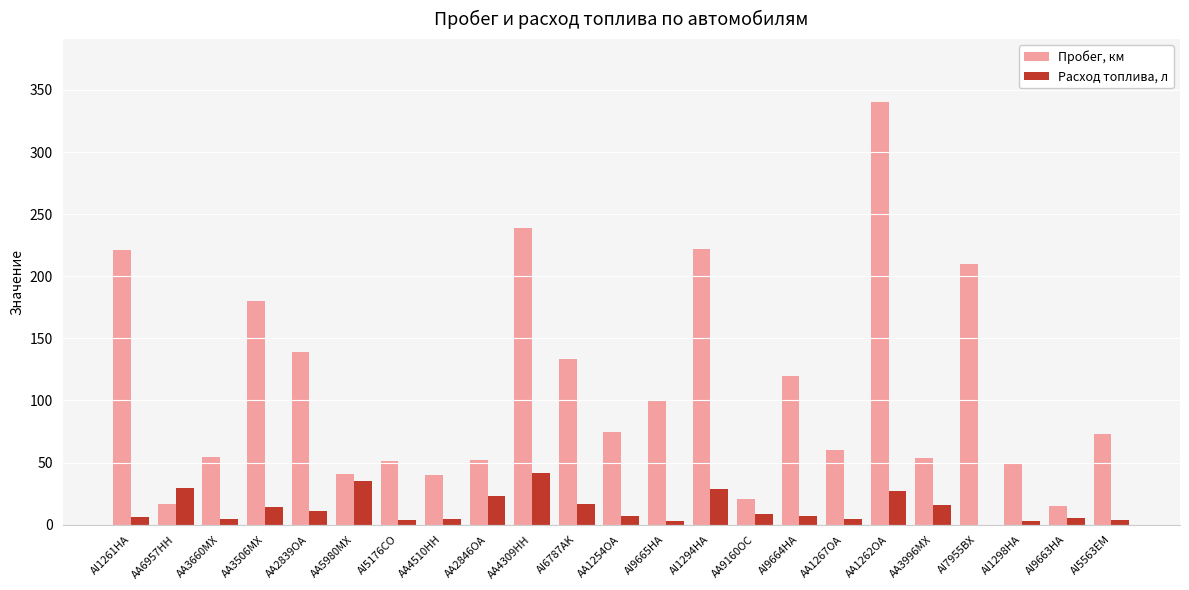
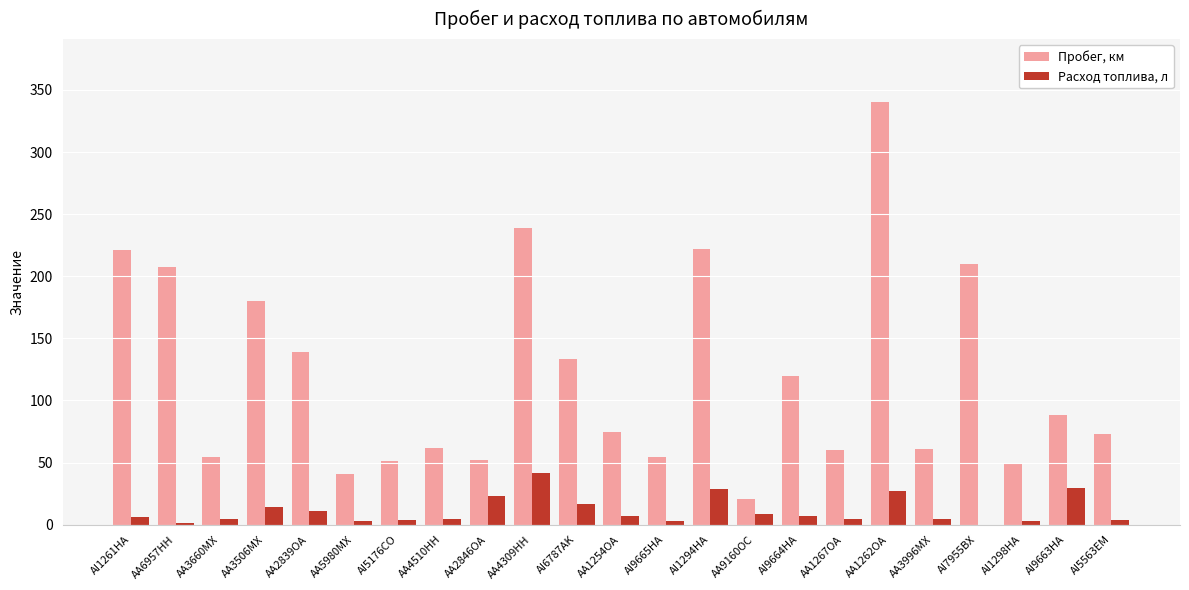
Пробег, км, AA6957HH: 16 -> 207
Расход топлива, л, AA6957HH: 29 -> 1
Расход топлива, л, AA5980MX: 35 -> 3
Пробег, км, AA4510HH: 40 -> 61
Пробег, км, AI9665HA: 99 -> 54
Пробег, км, AA3996MX: 53 -> 61
Расход топлива, л, AA3996MX: 16 -> 4
Пробег, км, AI9663HA: 15 -> 88
Расход топлива, л, AI9663HA: 5 -> 30
